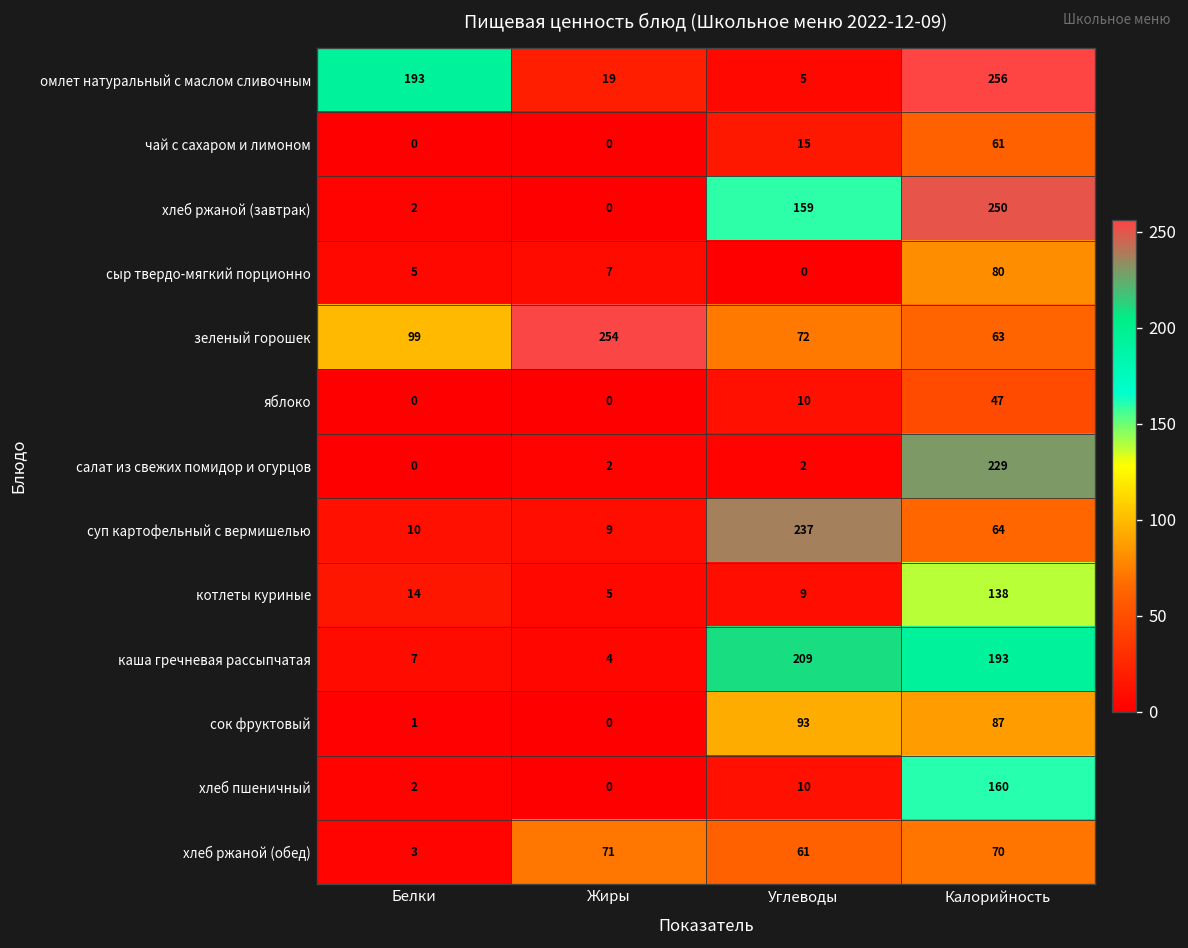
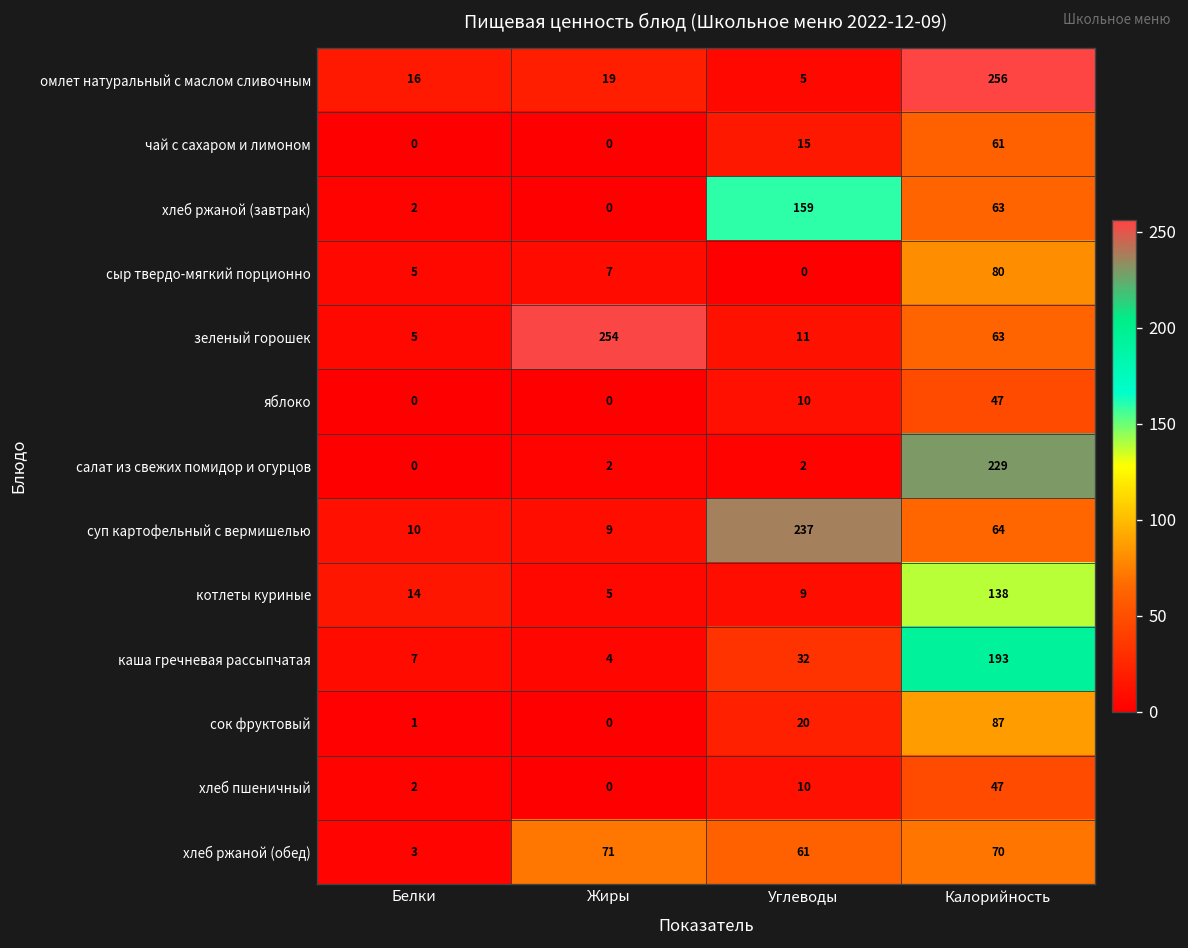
омлет натуральный с маслом сливочным, Белки: 193 -> 16
хлеб ржаной (завтрак), Калорийность: 250 -> 63
зеленый горошек, Белки: 99 -> 5
зеленый горошек, Углеводы: 72 -> 11
каша гречневая рассыпчатая, Углеводы: 209 -> 32
сок фруктовый, Углеводы: 93 -> 20
хлеб пшеничный, Калорийность: 160 -> 47
